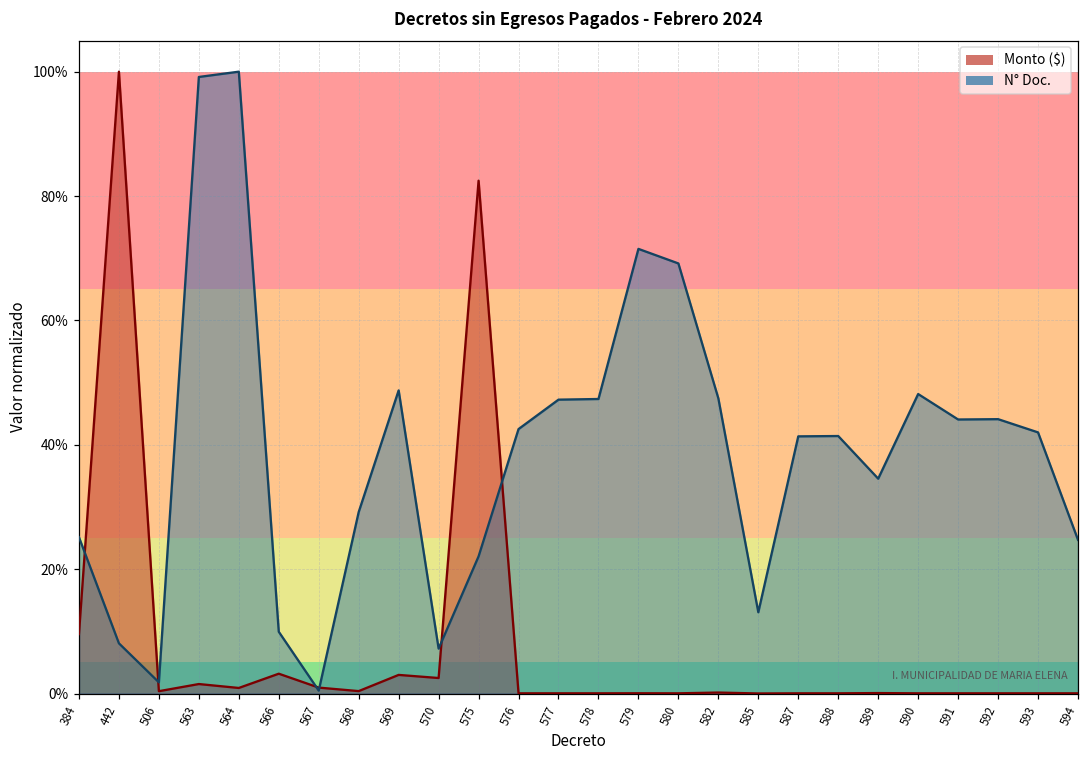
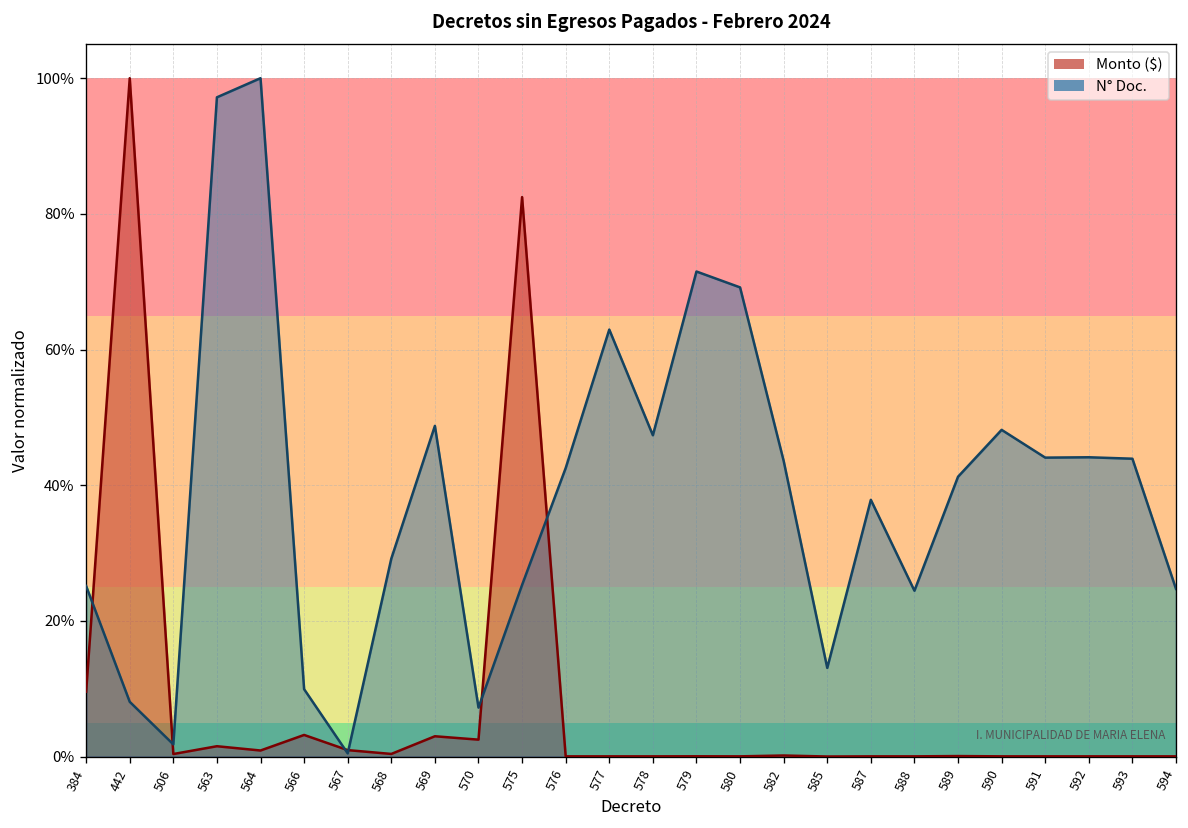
N° Doc., 563: 99% -> 97%
N° Doc., 575: 22% -> 25%
N° Doc., 577: 47% -> 63%
N° Doc., 582: 47% -> 44%
N° Doc., 587: 41% -> 38%
N° Doc., 588: 41% -> 24%
N° Doc., 589: 35% -> 41%
N° Doc., 593: 42% -> 44%
